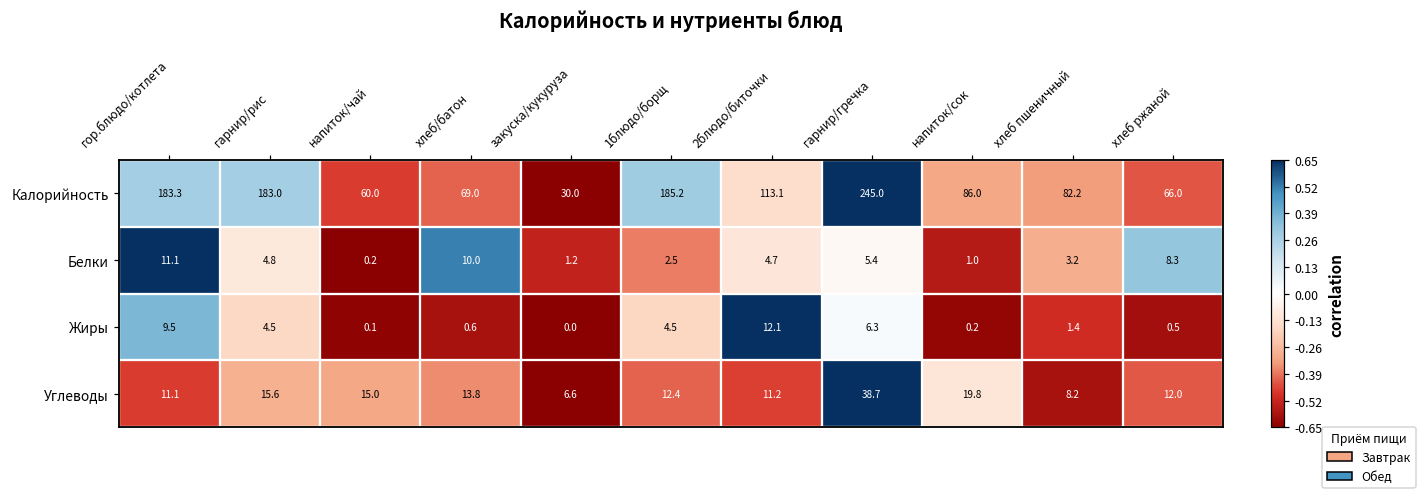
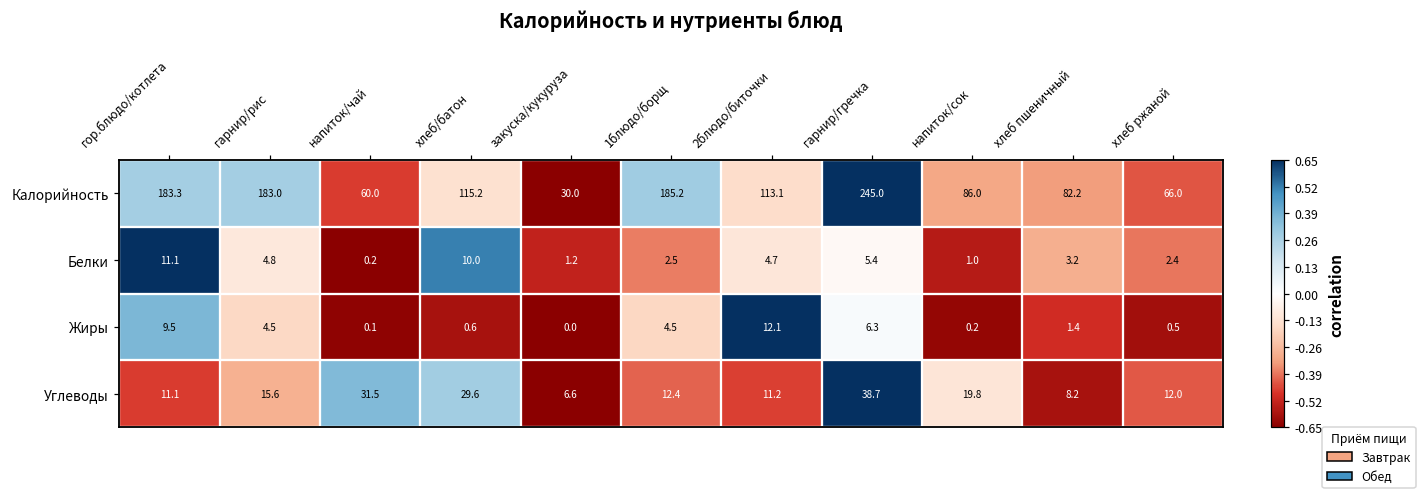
Калорийность, хлеб/батон: 69.0 -> 115.2
Белки, хлеб ржаной: 8.3 -> 2.4
Углеводы, напиток/чай: 15.0 -> 31.5
Углеводы, хлеб/батон: 13.8 -> 29.6
